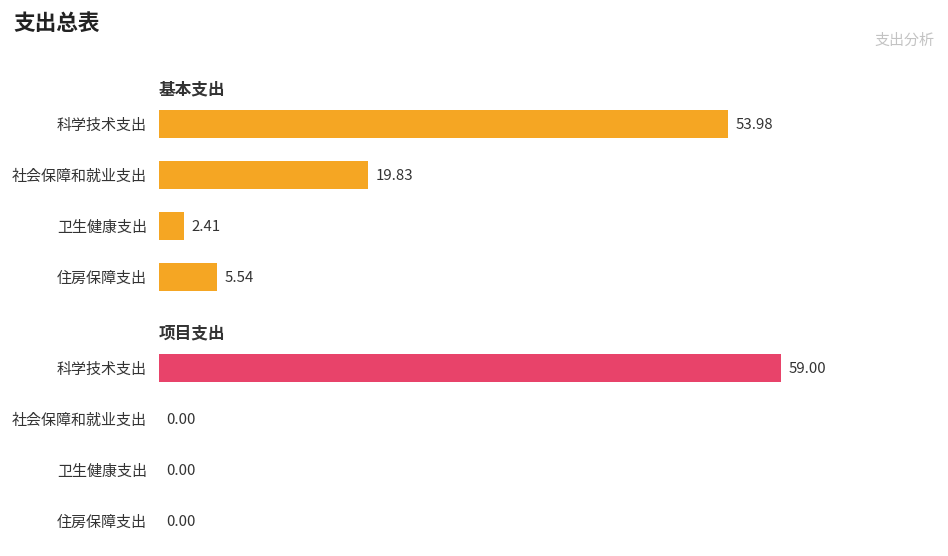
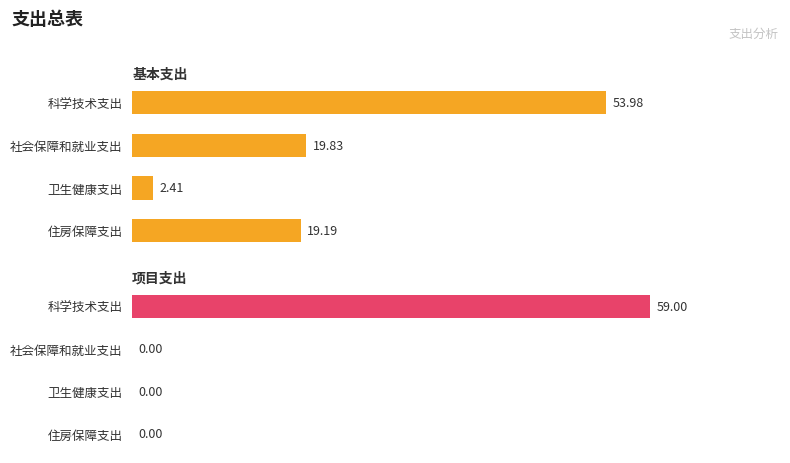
基本支出, 住房保障支出: 5.54 -> 19.19
